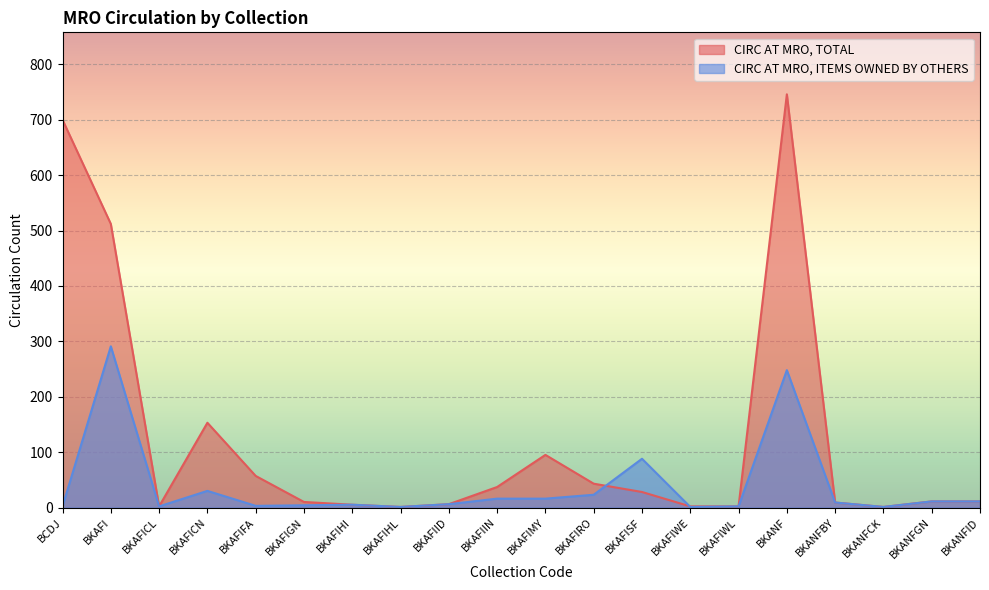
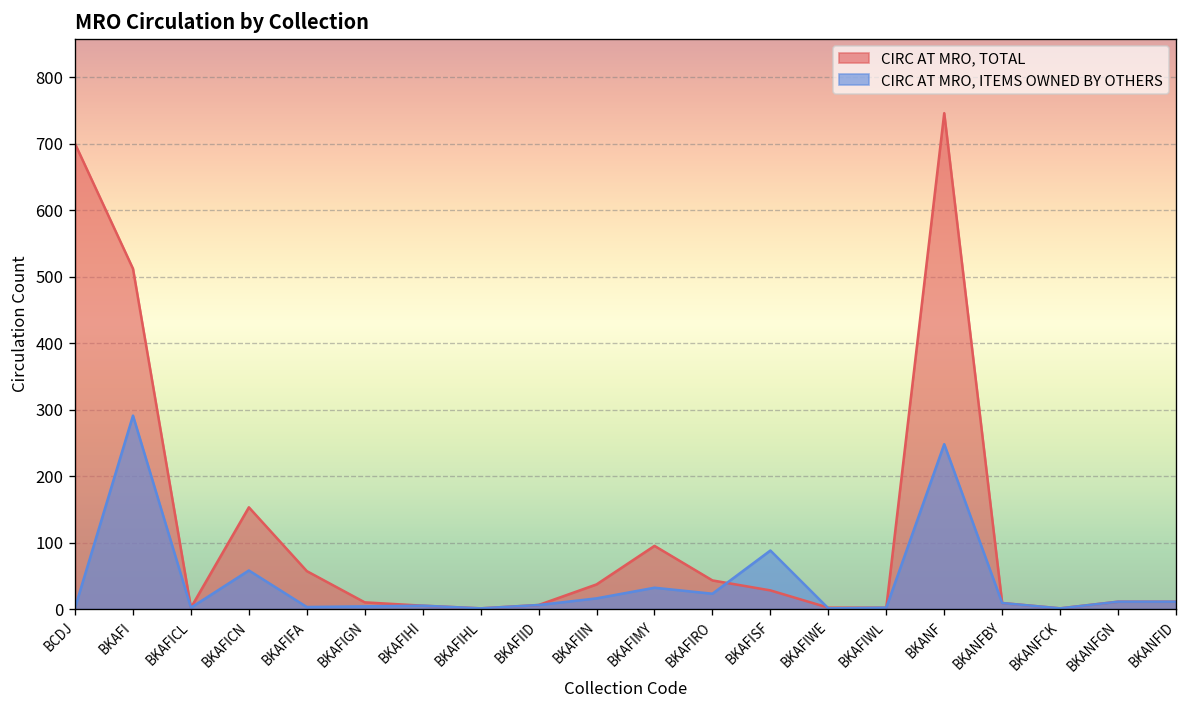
CIRC AT MRO, ITEMS OWNED BY OTHERS, BKAFICN: 30 -> 60
CIRC AT MRO, ITEMS OWNED BY OTHERS, BKAFIMY: 20 -> 30
